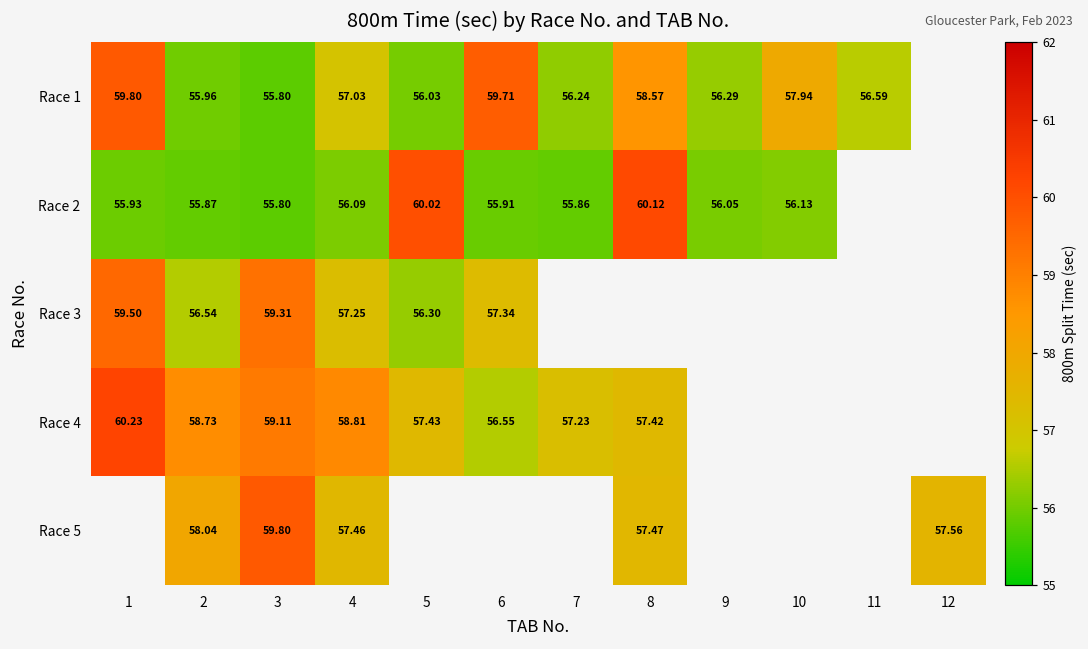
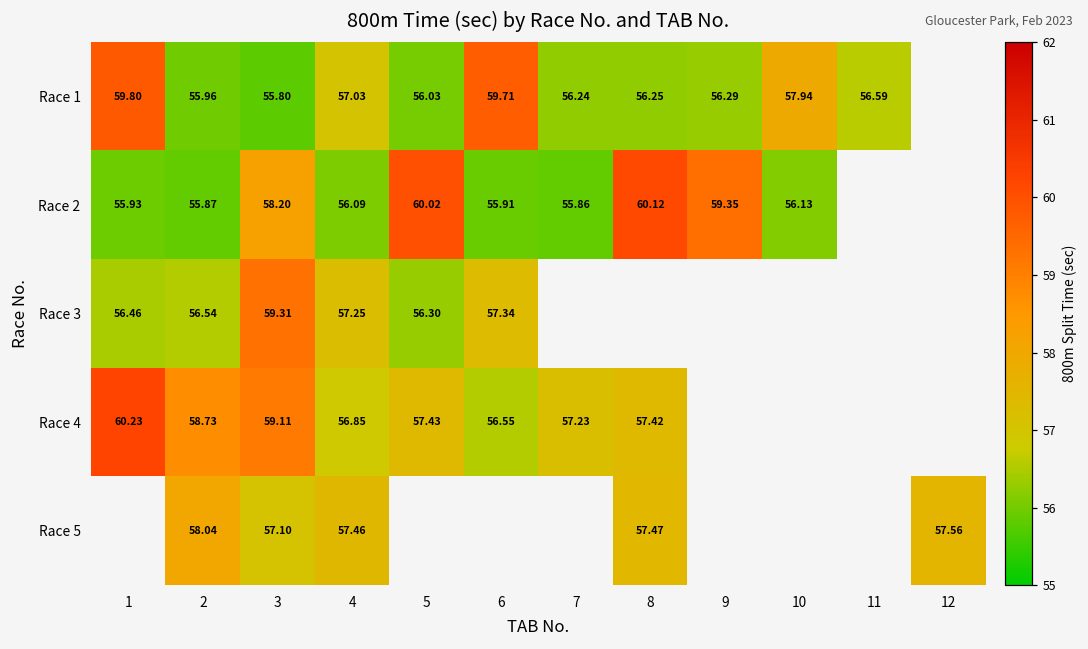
Race 1, 8: 58.57 -> 56.25
Race 2, 3: 55.80 -> 58.20
Race 2, 9: 56.05 -> 59.35
Race 3, 1: 59.50 -> 56.46
Race 4, 4: 58.81 -> 56.85
Race 5, 3: 59.80 -> 57.10
